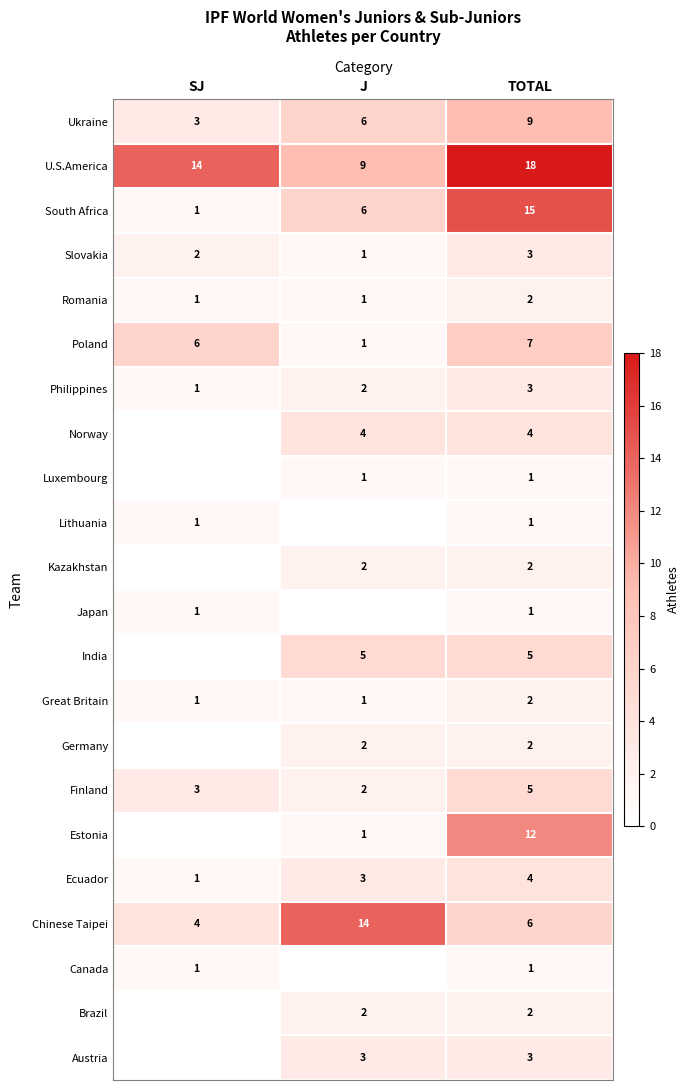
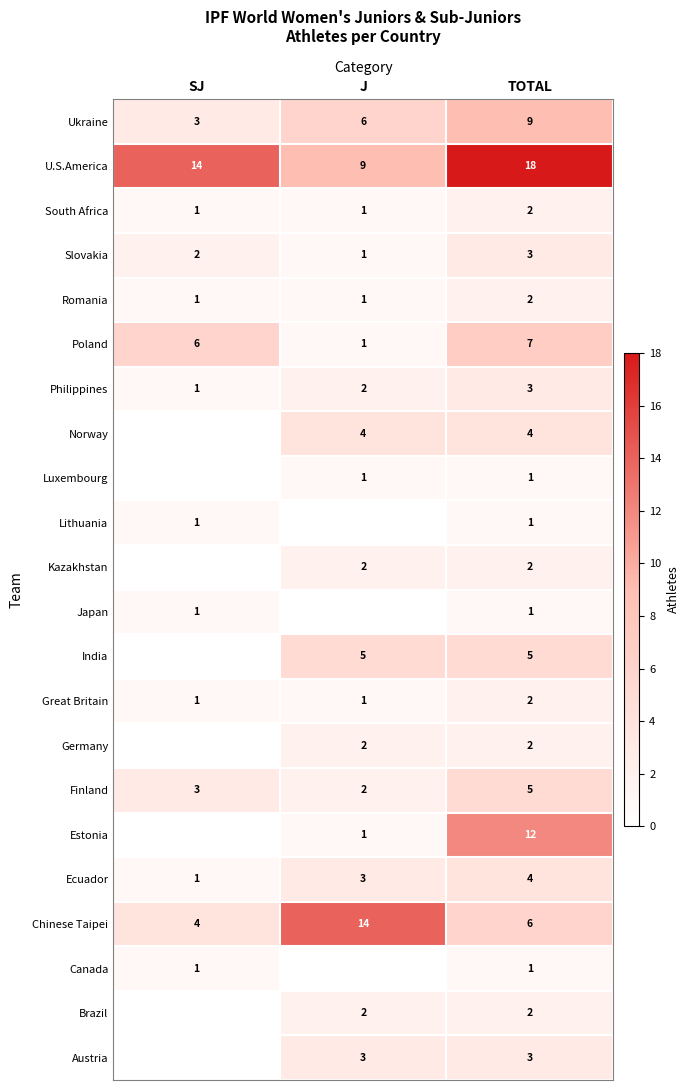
South Africa, J: 6 -> 1
South Africa, TOTAL: 15 -> 2
